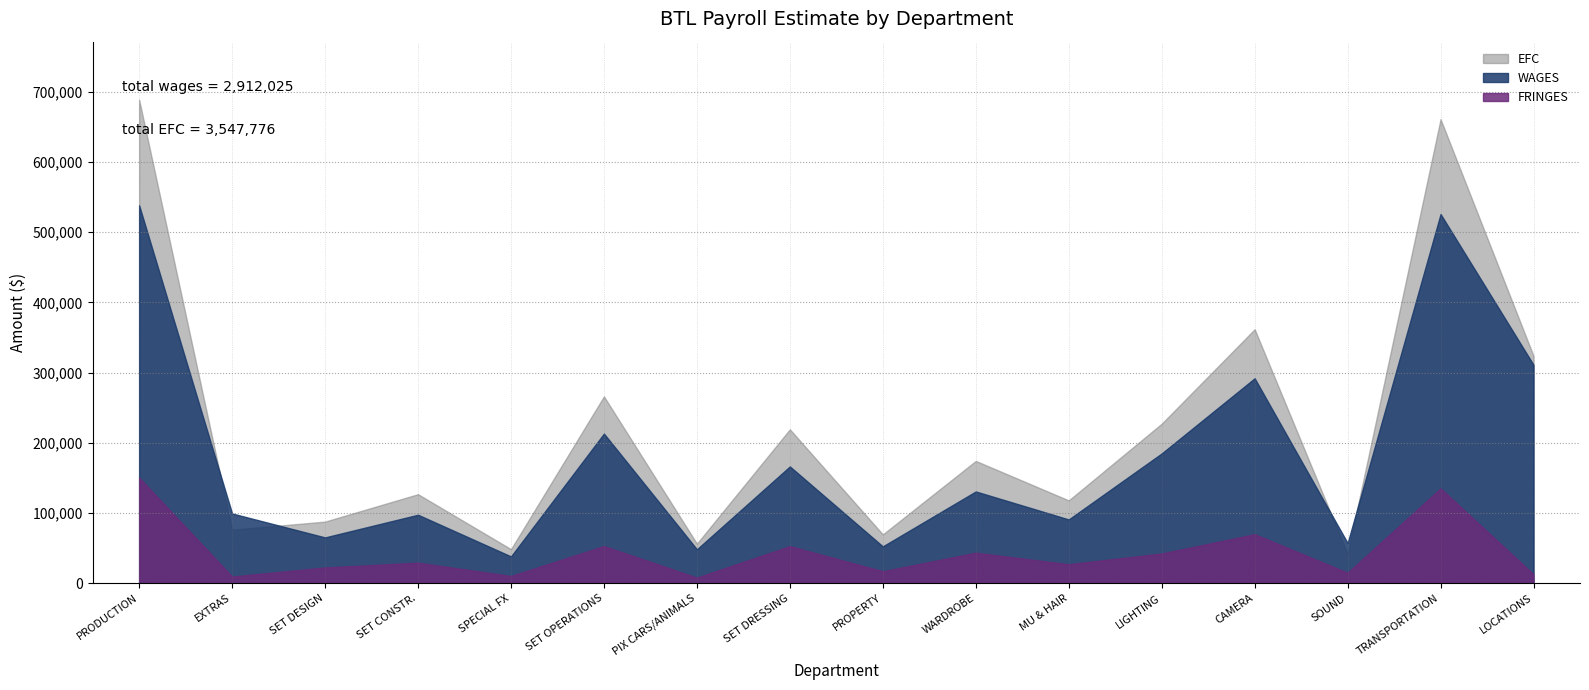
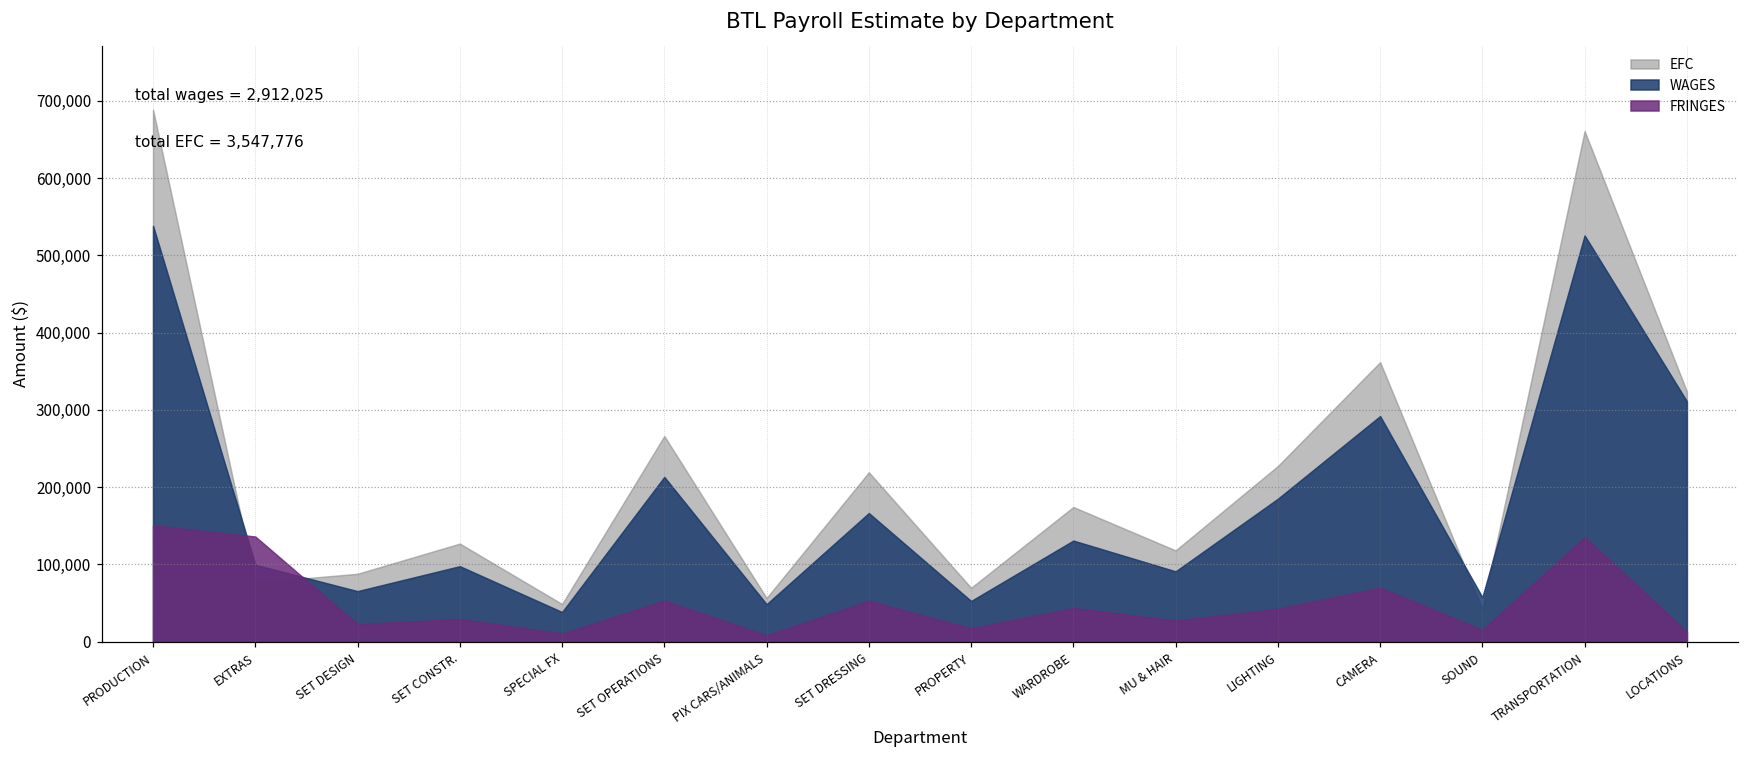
FRINGES, EXTRAS: 10,000 -> 140,000
